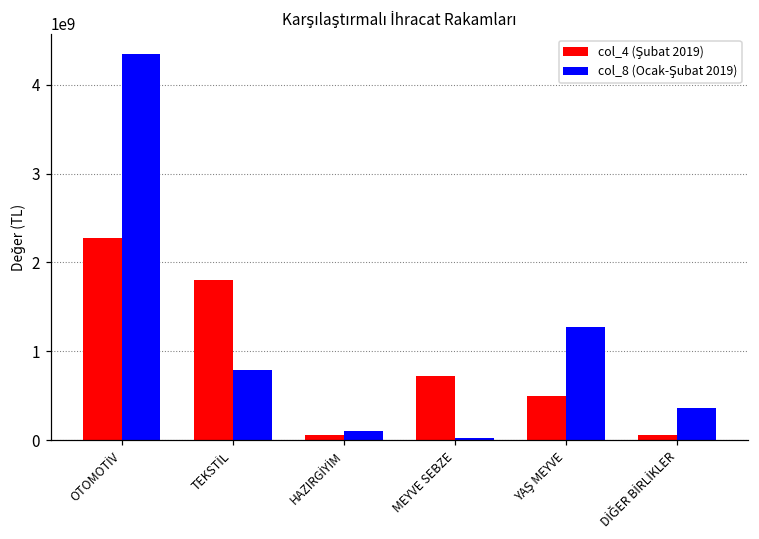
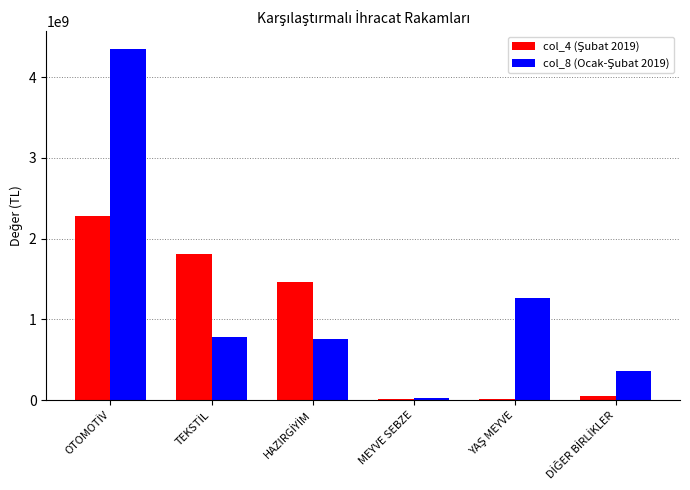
col_4 (Şubat 2019), HAZIRGİYİM: 100000000 -> 1500000000
col_8 (Ocak-Şubat 2019), HAZIRGİYİM: 100000000 -> 800000000
col_4 (Şubat 2019), MEYVE SEBZE: 700000000 -> 0
col_4 (Şubat 2019), YAŞ MEYVE: 500000000 -> 0
